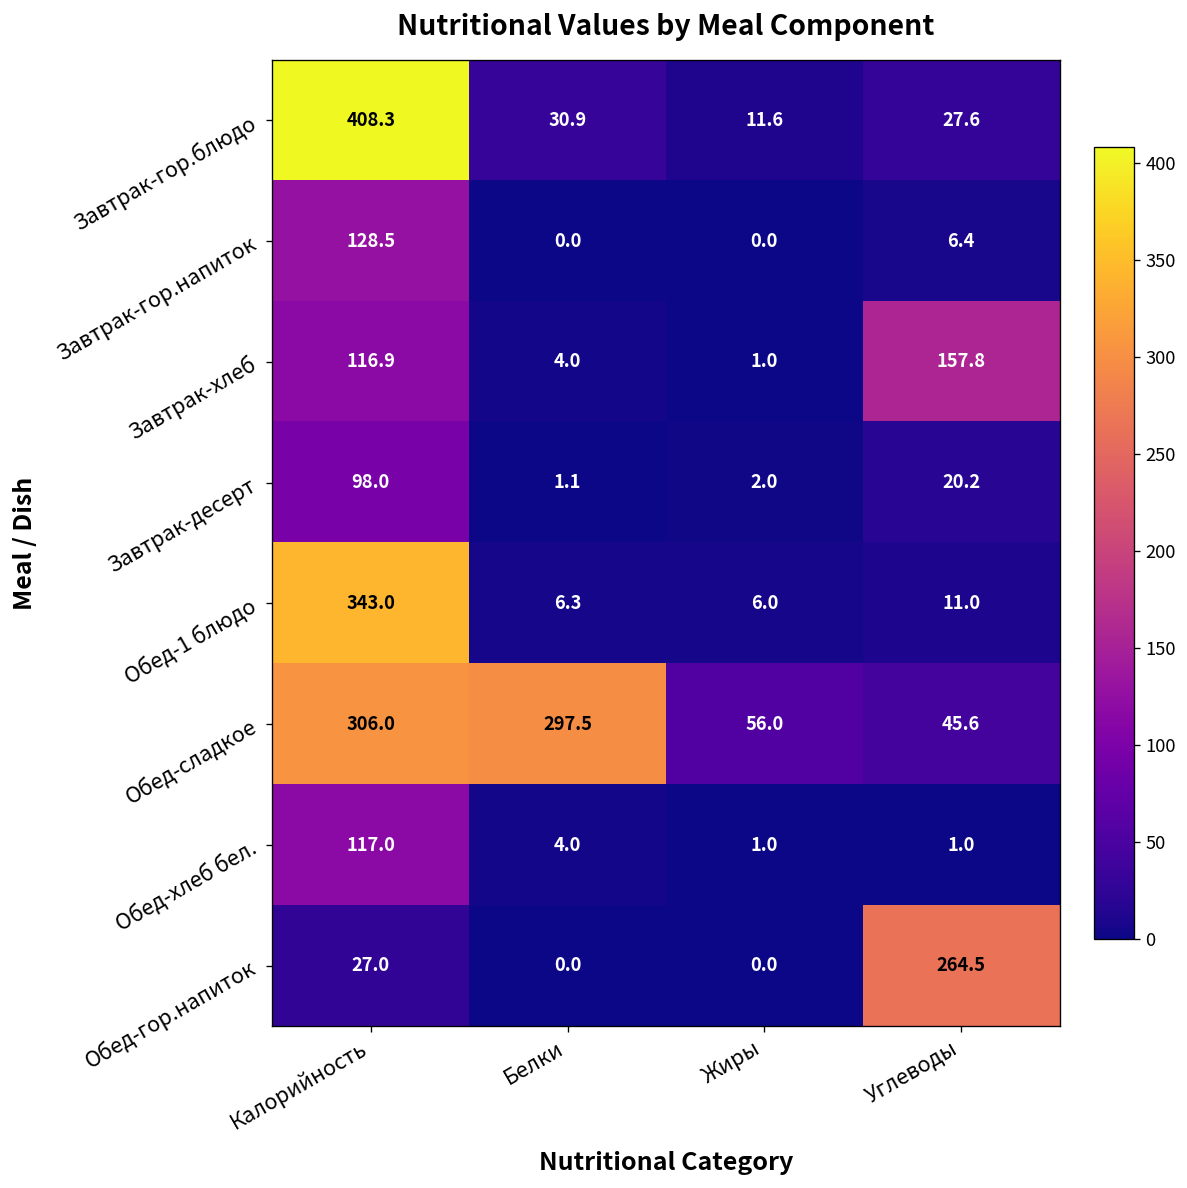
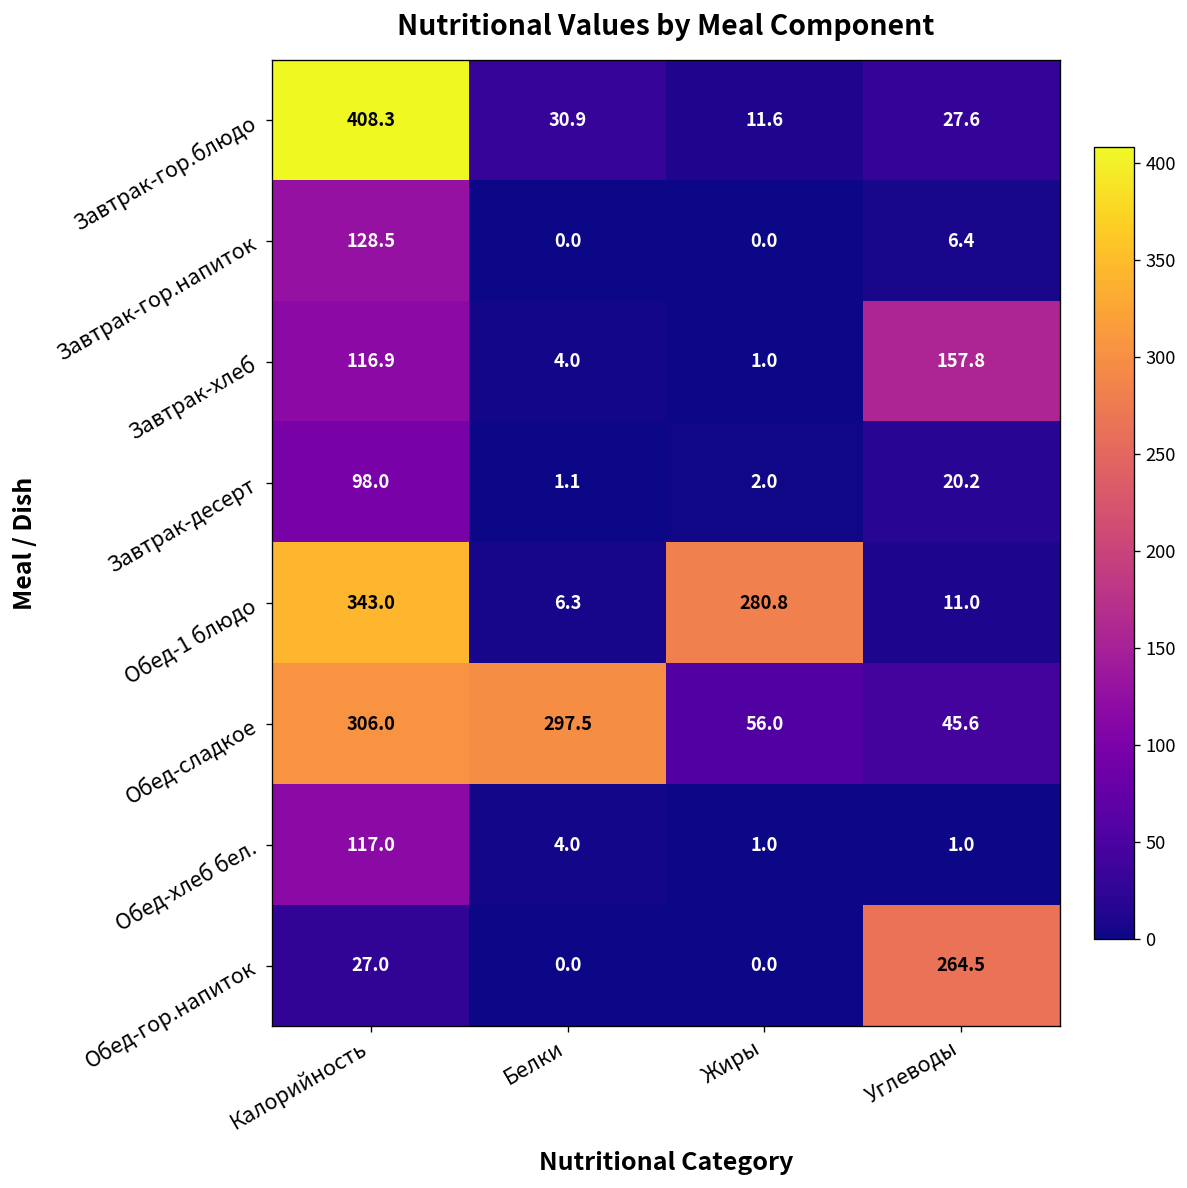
Обед-1 блюдо, Жиры: 6.0 -> 280.8
